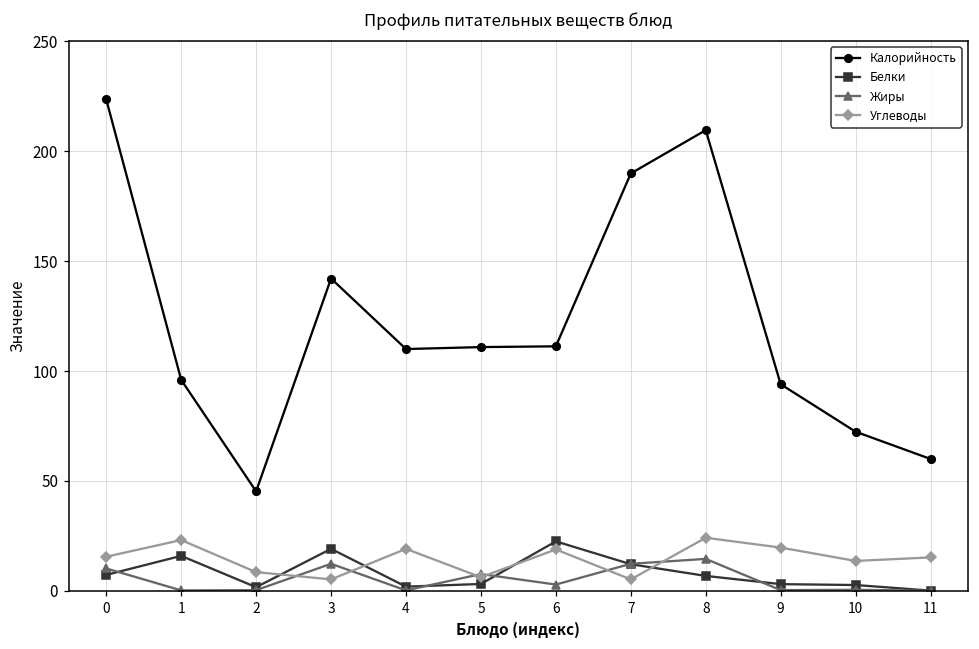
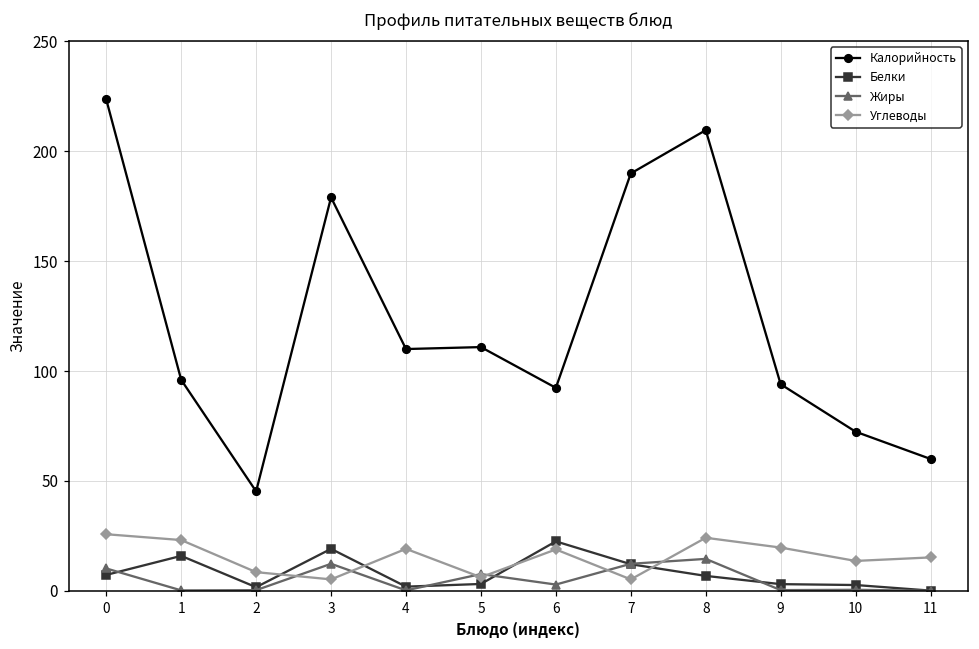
Углеводы, 0: 16 -> 26
Калорийность, 3: 142 -> 179
Калорийность, 6: 111 -> 92
